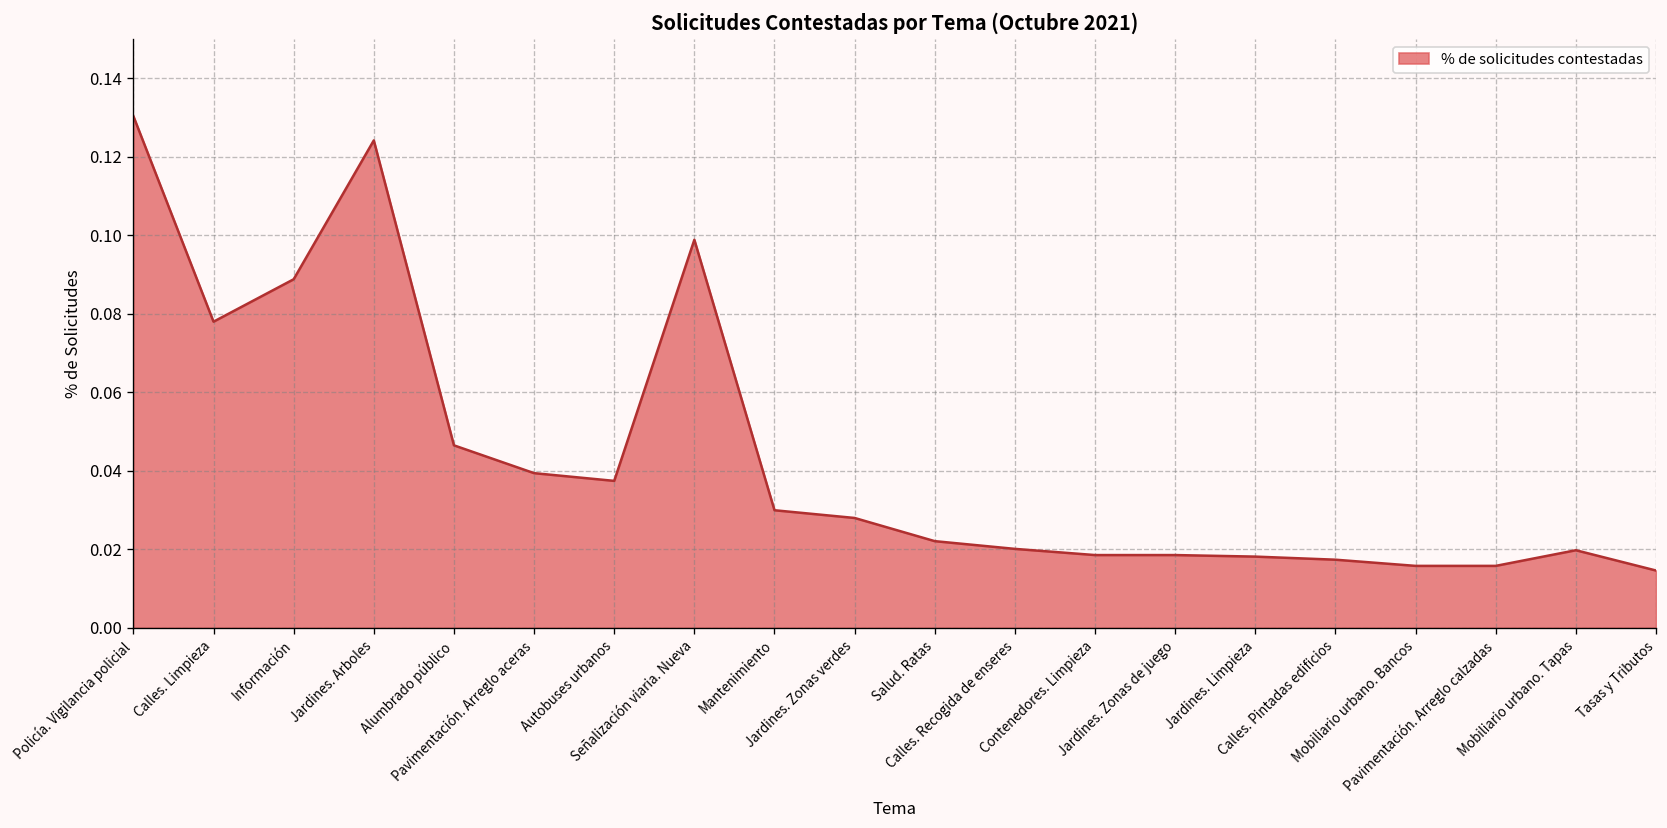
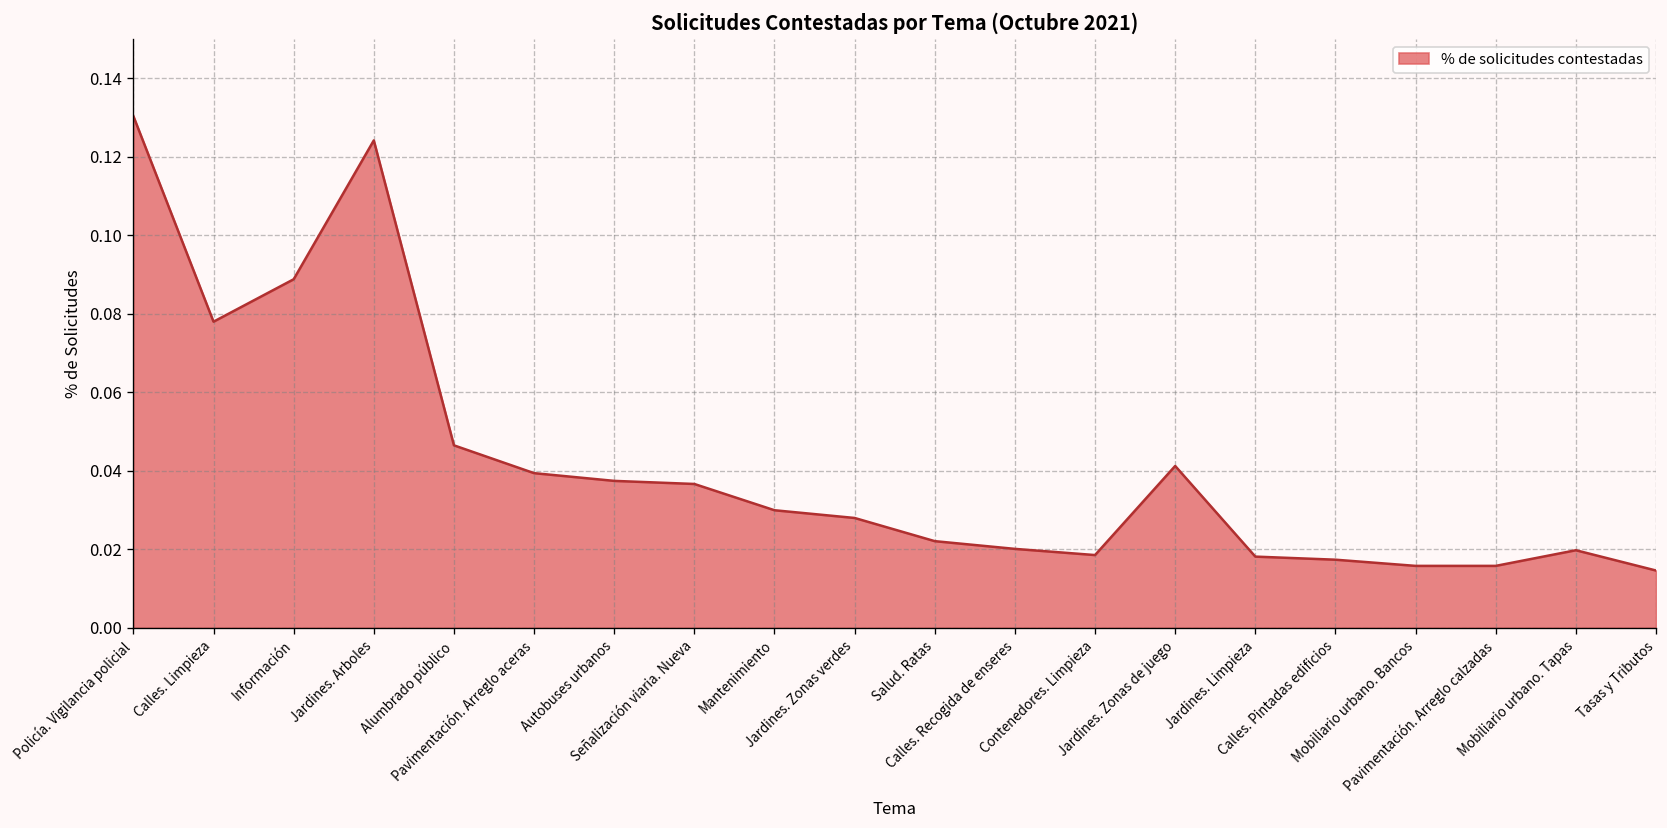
Señalización viaria. Nueva: 0.099 -> 0.037
Jardines. Zonas de juego: 0.019 -> 0.041
